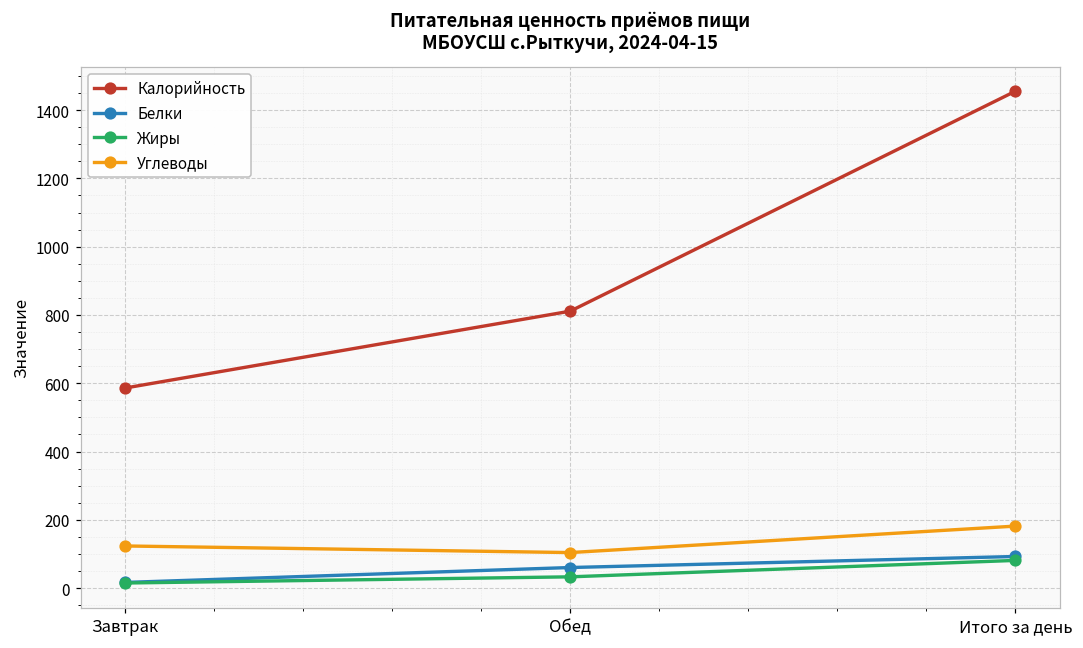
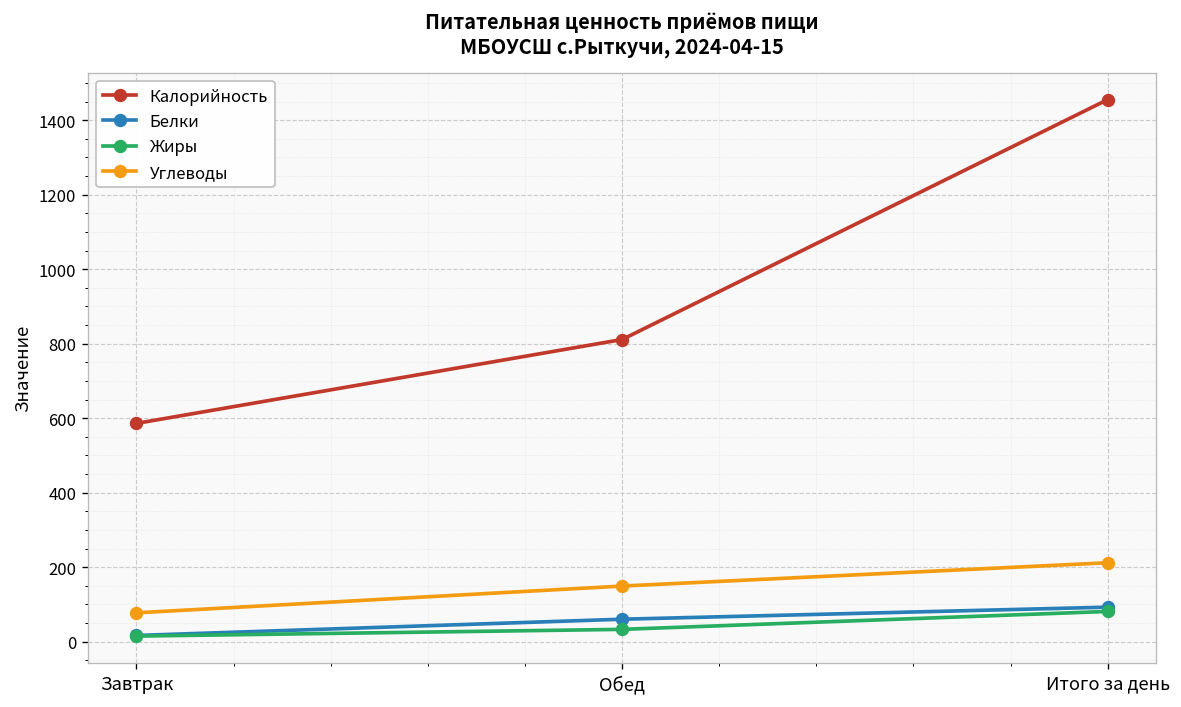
Углеводы, Завтрак: 120 -> 80
Углеводы, Обед: 100 -> 150
Углеводы, Итого за день: 180 -> 210
